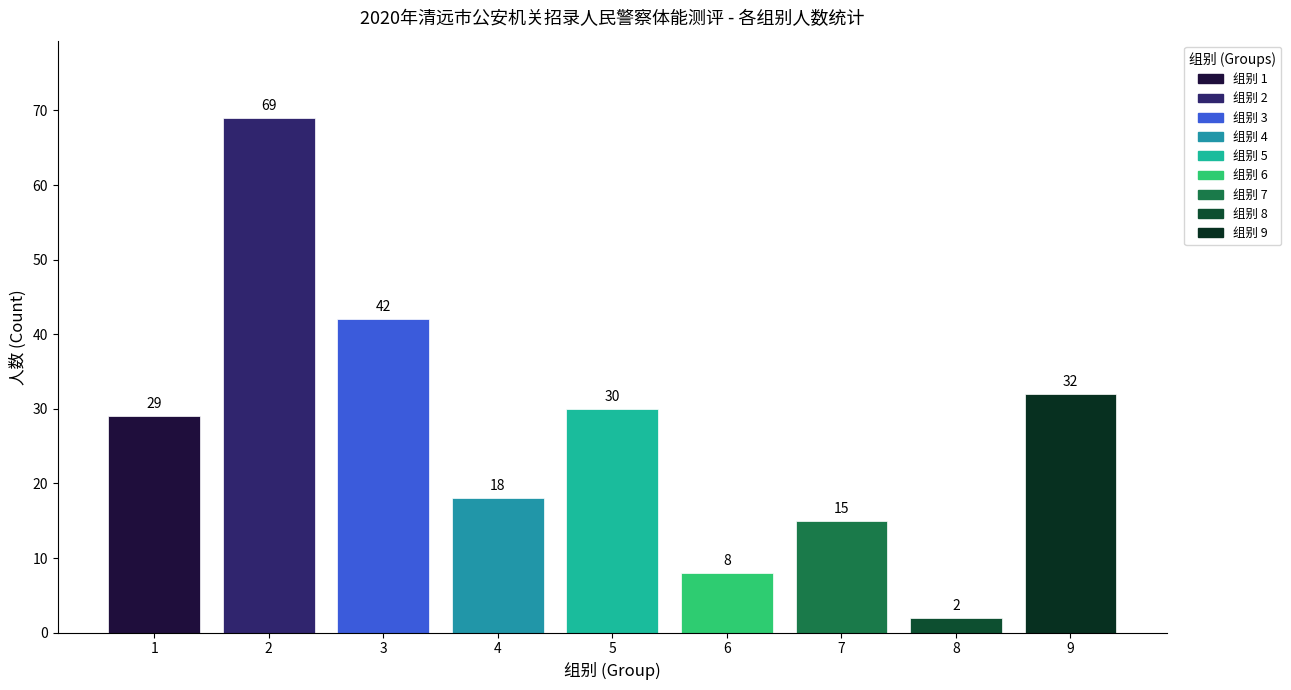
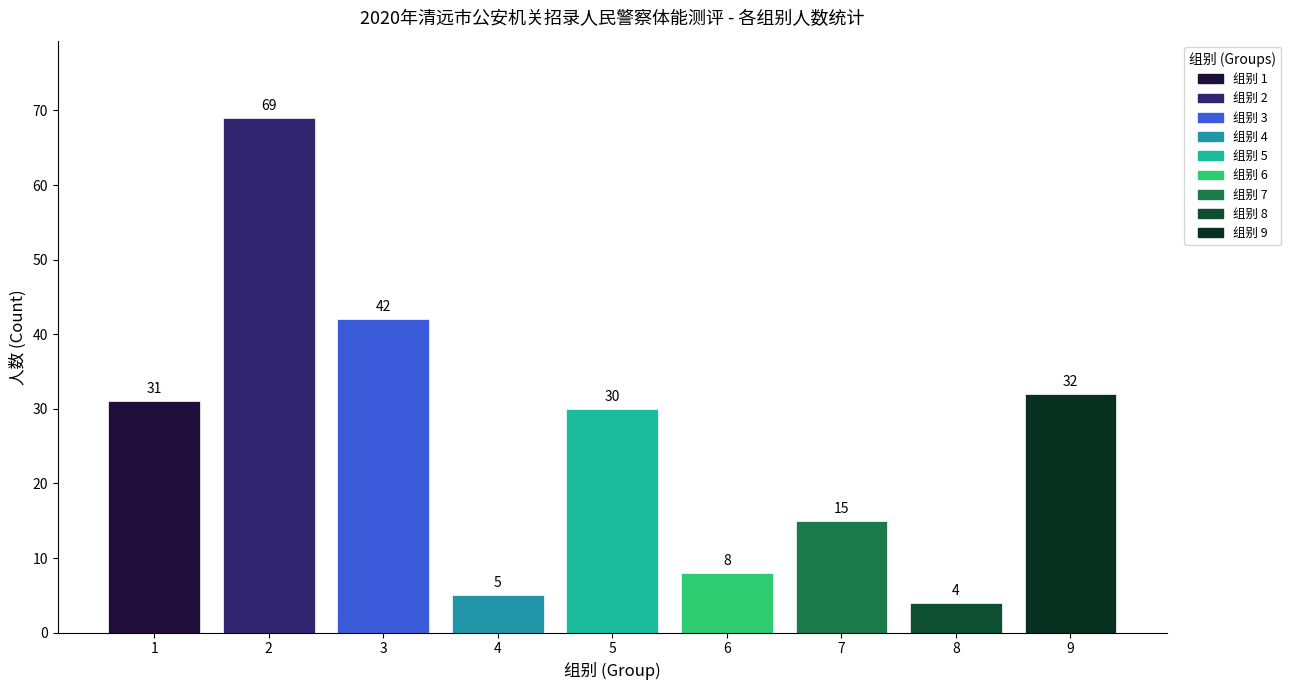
1: 29 -> 31
4: 18 -> 5
8: 2 -> 4
